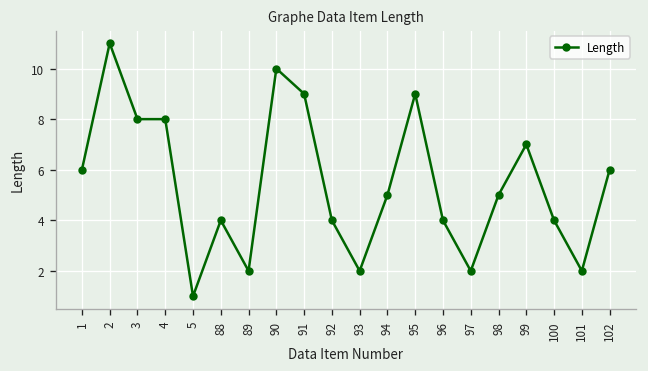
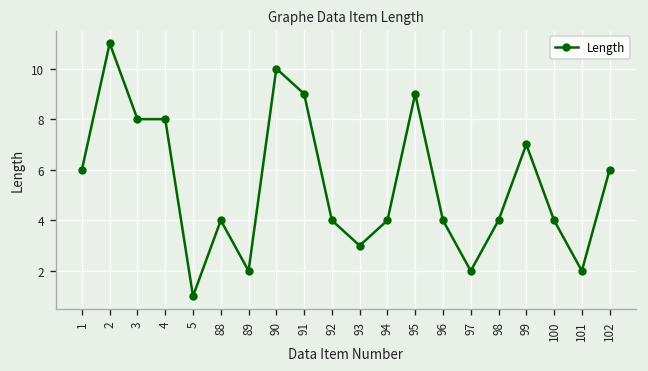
93: 2 -> 3
94: 5 -> 4
98: 5 -> 4
